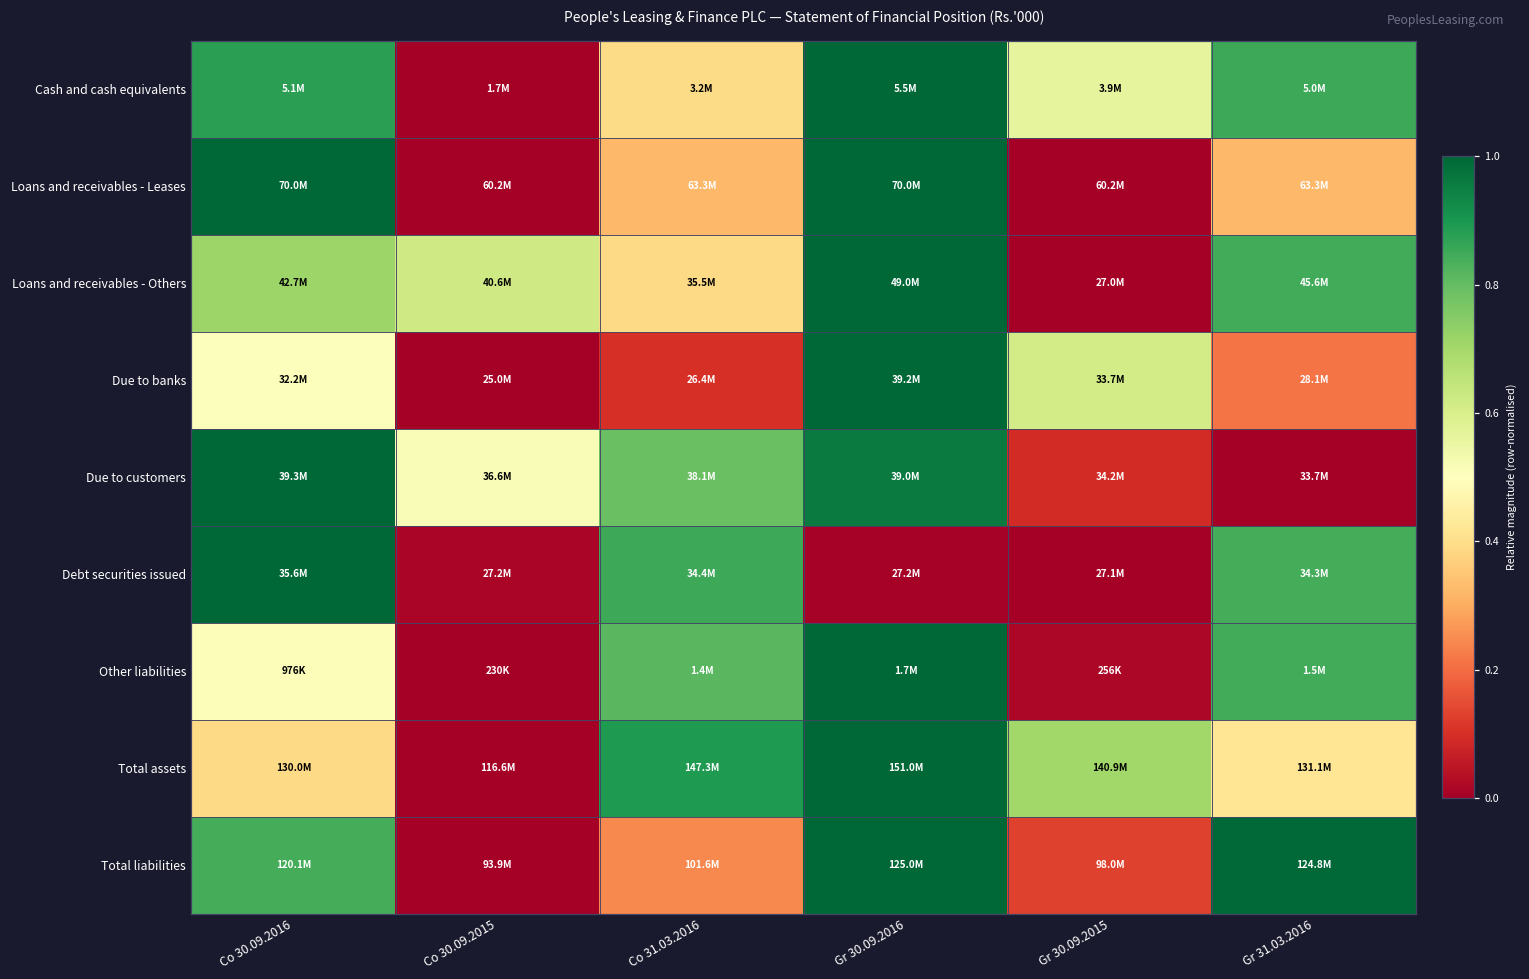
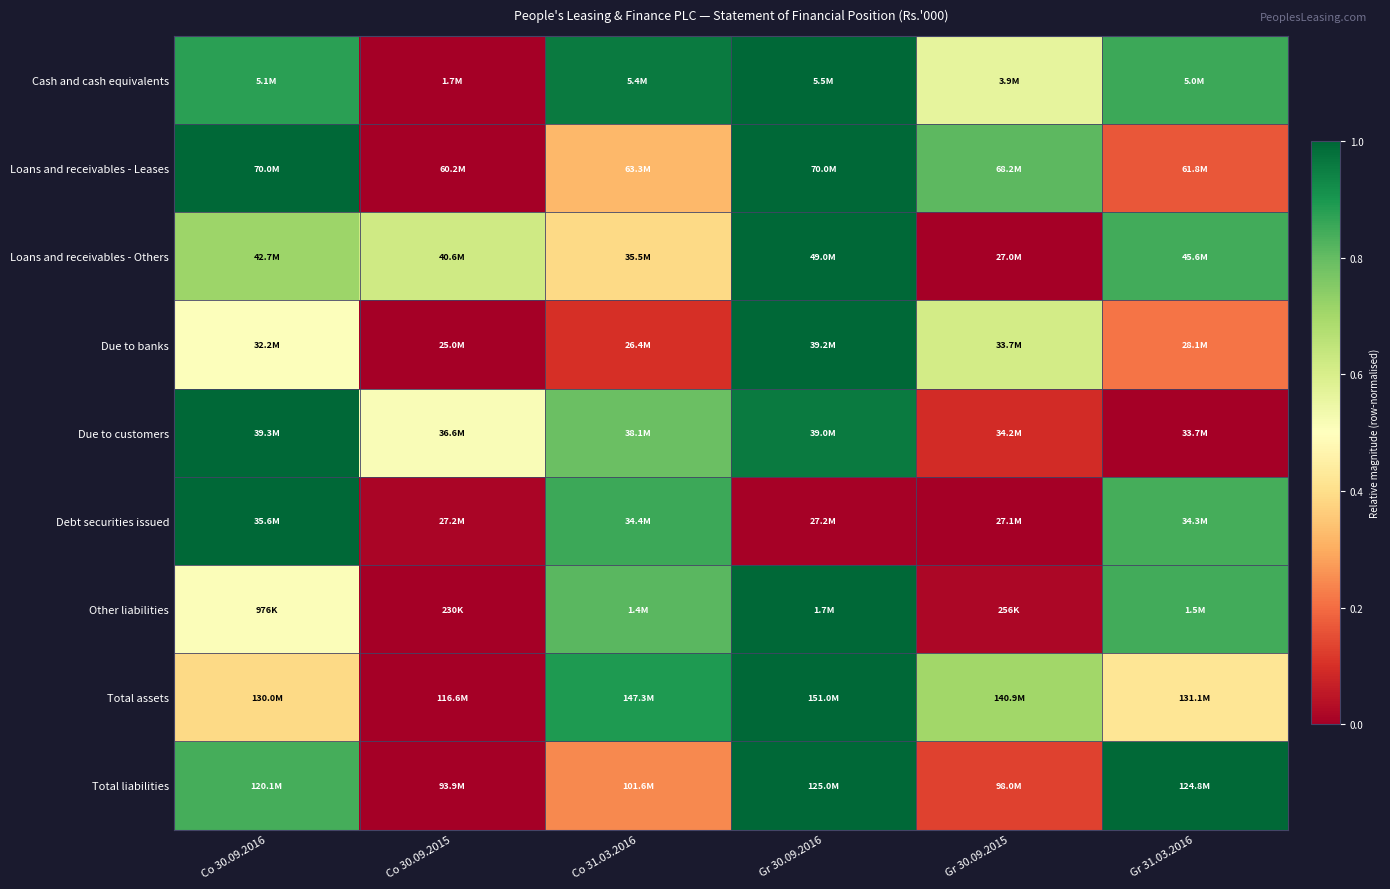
Cash and cash equivalents, Co 31.03.2016: 3.2M -> 5.4M
Loans and receivables - Leases, Gr 30.09.2015: 60.2M -> 68.2M
Loans and receivables - Leases, Gr 31.03.2016: 63.3M -> 61.8M
